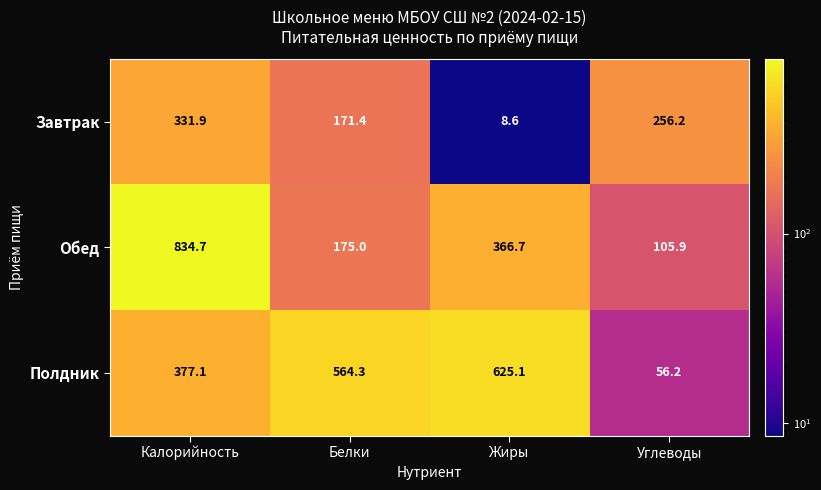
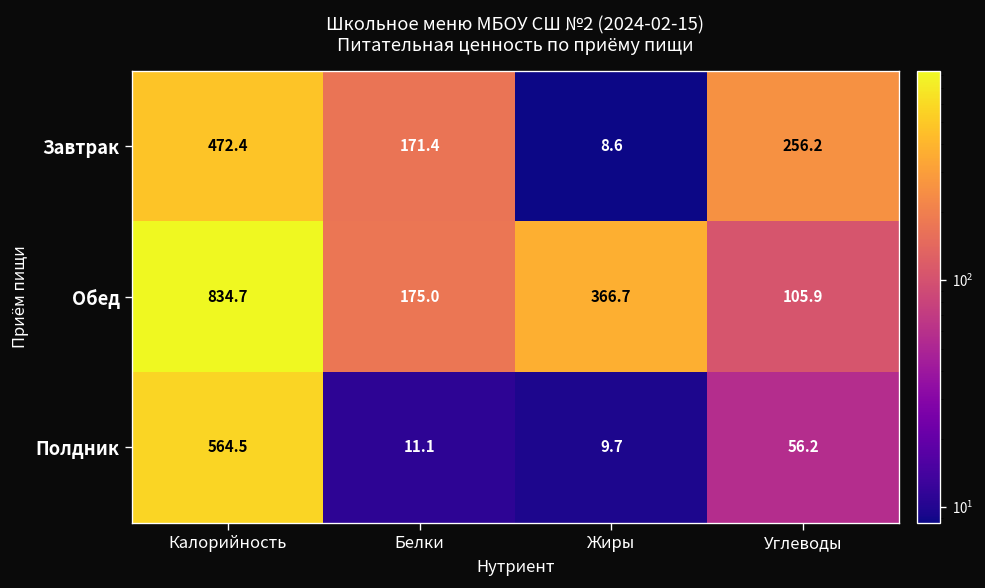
Завтрак, Калорийность: 331.9 -> 472.4
Полдник, Калорийность: 377.1 -> 564.5
Полдник, Белки: 564.3 -> 11.1
Полдник, Жиры: 625.1 -> 9.7
